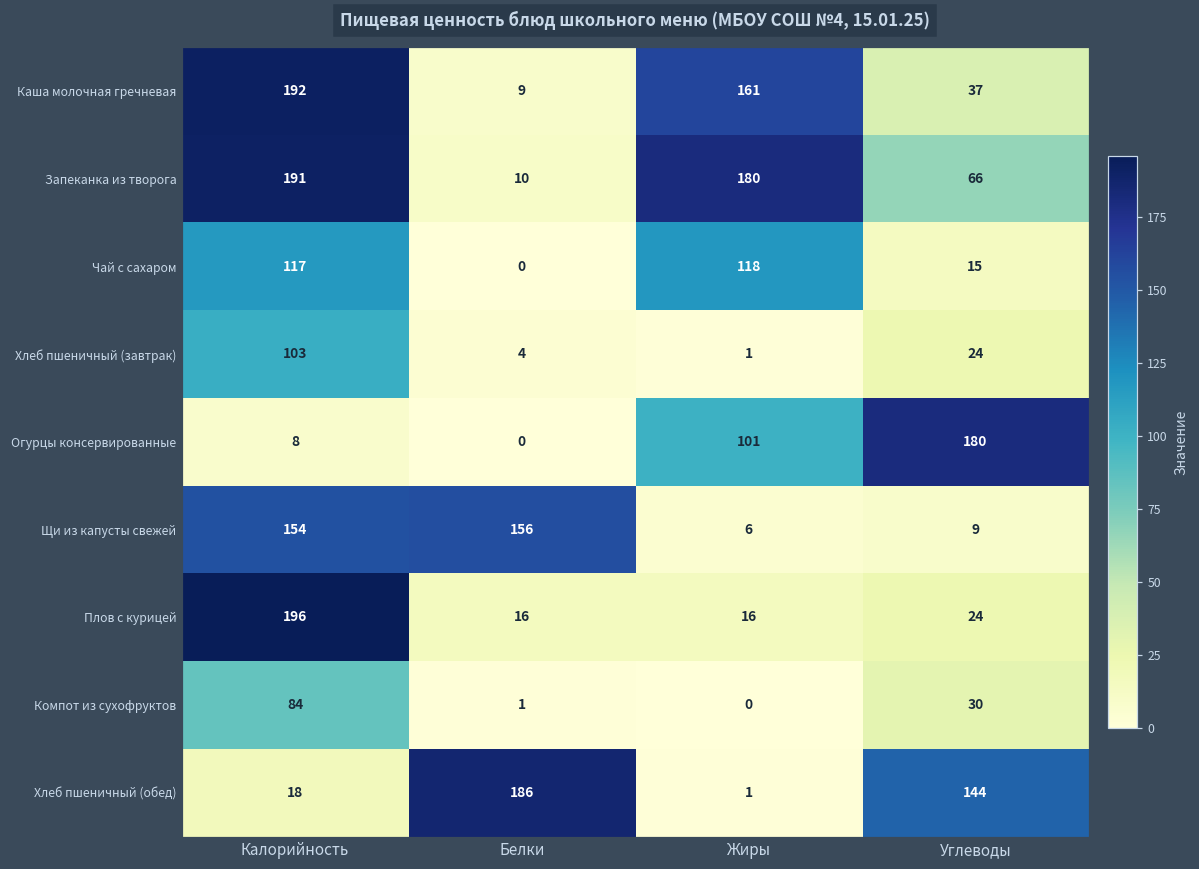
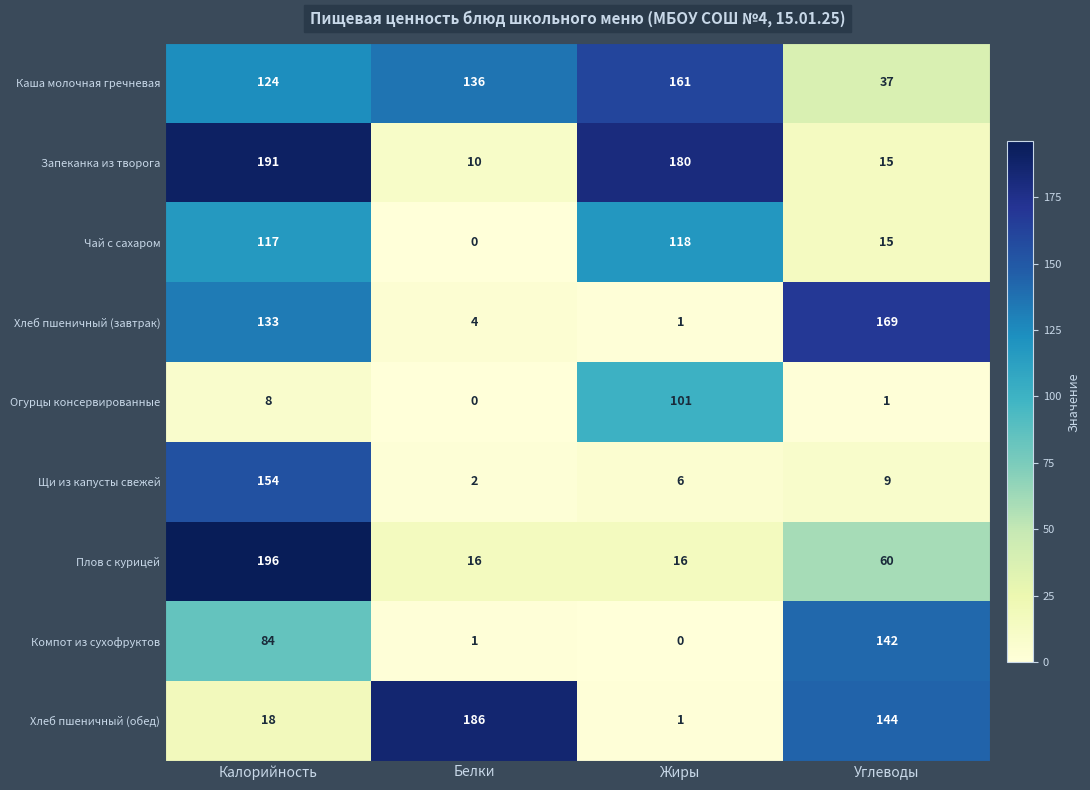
Каша молочная гречневая, Калорийность: 192 -> 124
Каша молочная гречневая, Белки: 9 -> 136
Запеканка из творога, Углеводы: 66 -> 15
Хлеб пшеничный (завтрак), Калорийность: 103 -> 133
Хлеб пшеничный (завтрак), Углеводы: 24 -> 169
Огурцы консервированные, Углеводы: 180 -> 1
Щи из капусты свежей, Белки: 156 -> 2
Плов с курицей, Углеводы: 24 -> 60
Компот из сухофруктов, Углеводы: 30 -> 142
